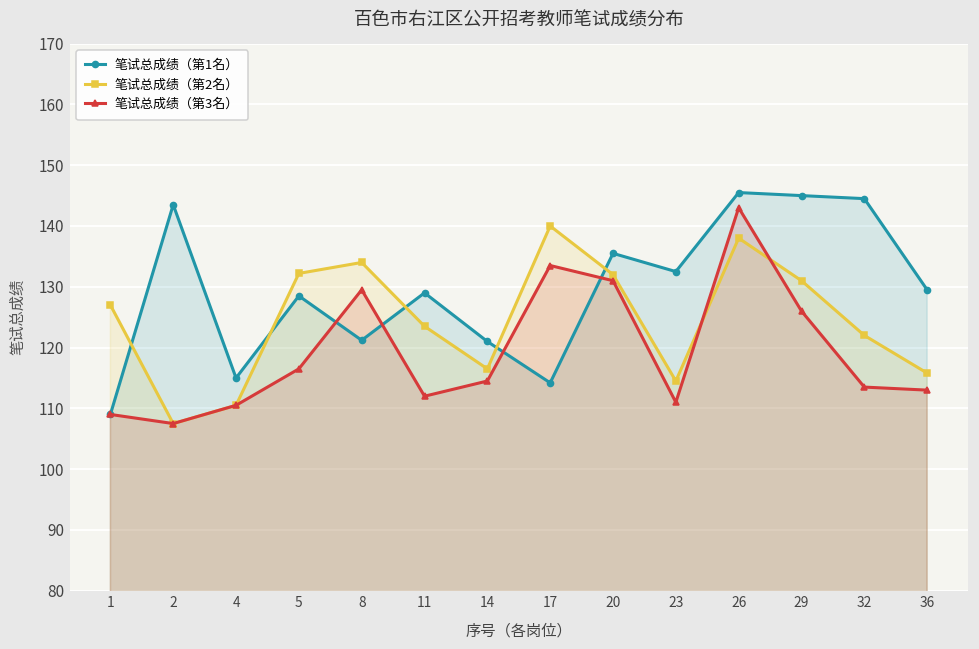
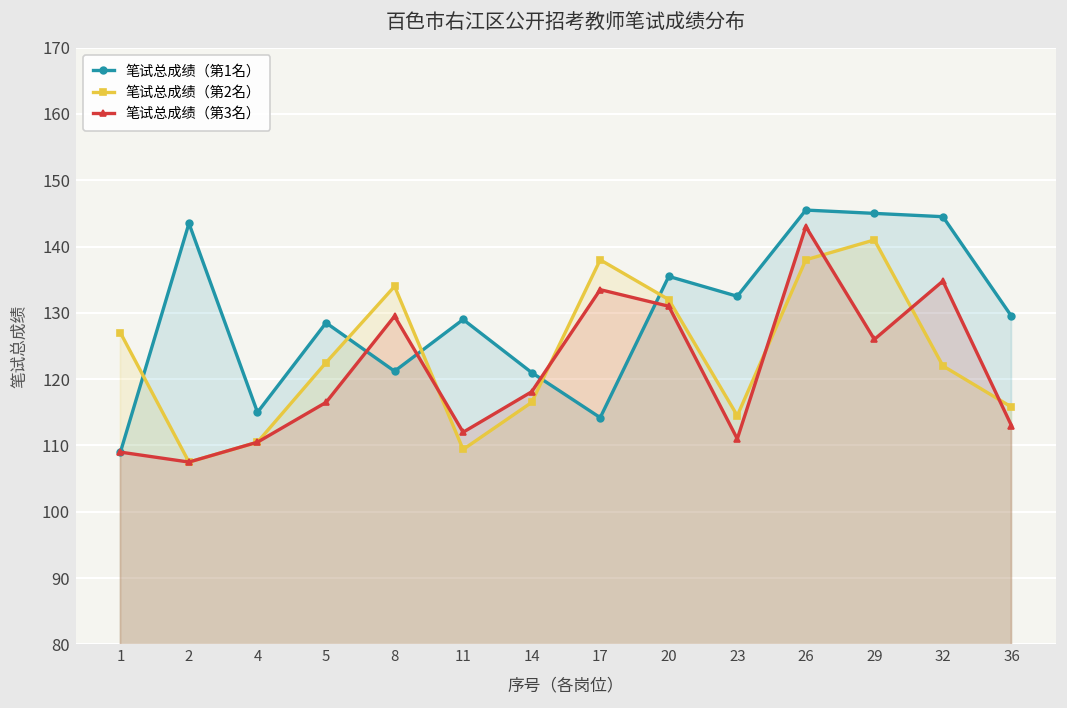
笔试总成绩（第2名）, 5: 132 -> 123
笔试总成绩（第2名）, 11: 124 -> 109
笔试总成绩（第3名）, 14: 115 -> 118
笔试总成绩（第2名）, 17: 140 -> 138
笔试总成绩（第2名）, 29: 131 -> 141
笔试总成绩（第3名）, 32: 114 -> 135
